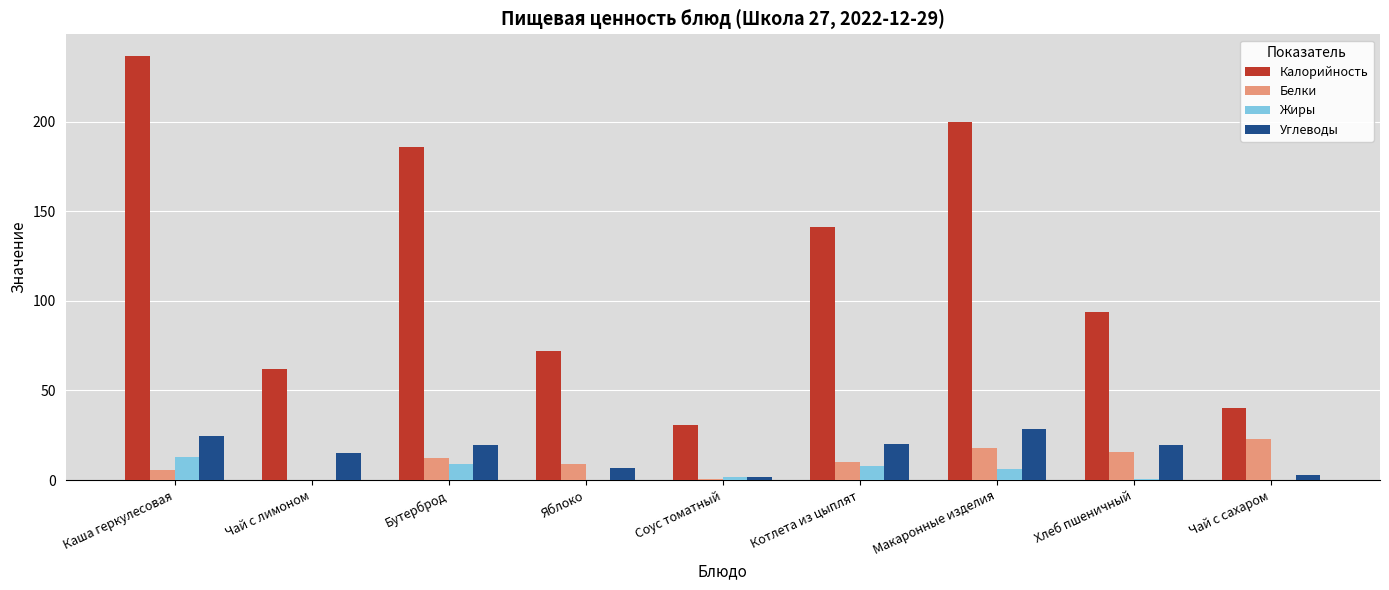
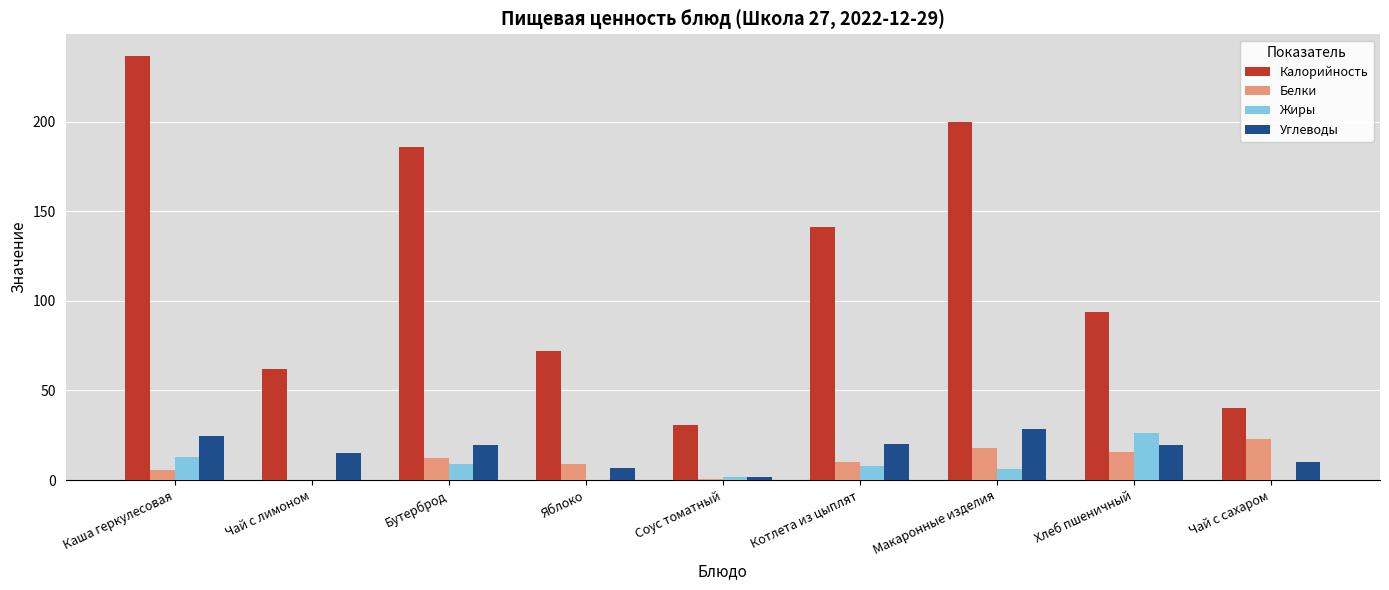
Жиры, Хлеб пшеничный: 0 -> 26
Углеводы, Чай с сахаром: 3 -> 10
